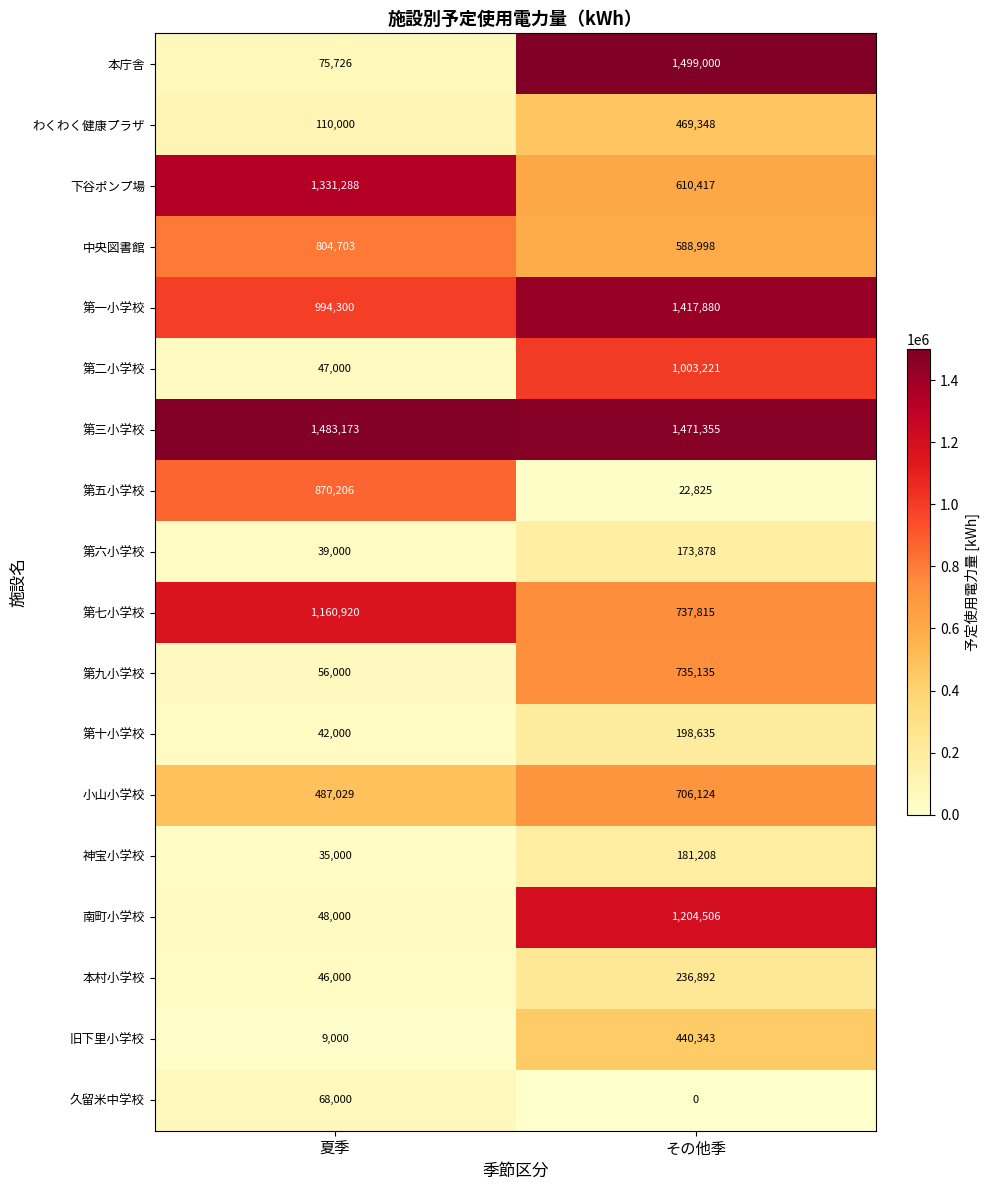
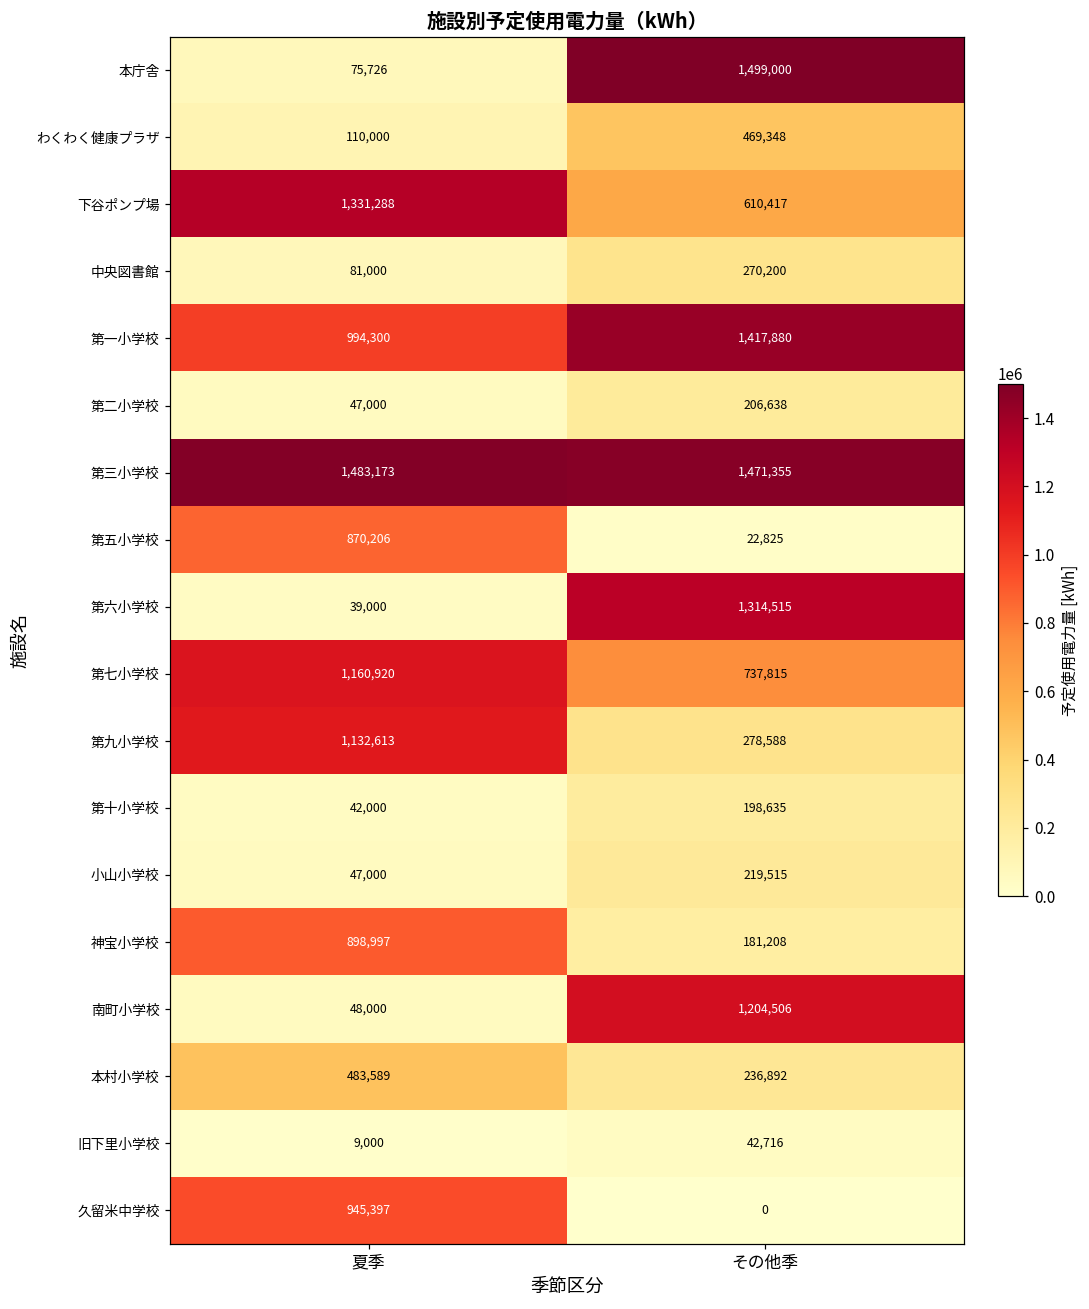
中央図書館, 夏季: 804,703 -> 81,000
中央図書館, その他季: 588,998 -> 270,200
第二小学校, その他季: 1,003,221 -> 206,638
第六小学校, その他季: 173,878 -> 1,314,515
第九小学校, 夏季: 56,000 -> 1,132,613
第九小学校, その他季: 735,135 -> 278,588
小山小学校, 夏季: 487,029 -> 47,000
小山小学校, その他季: 706,124 -> 219,515
神宝小学校, 夏季: 35,000 -> 898,997
本村小学校, 夏季: 46,000 -> 483,589
旧下里小学校, その他季: 440,343 -> 42,716
久留米中学校, 夏季: 68,000 -> 945,397
